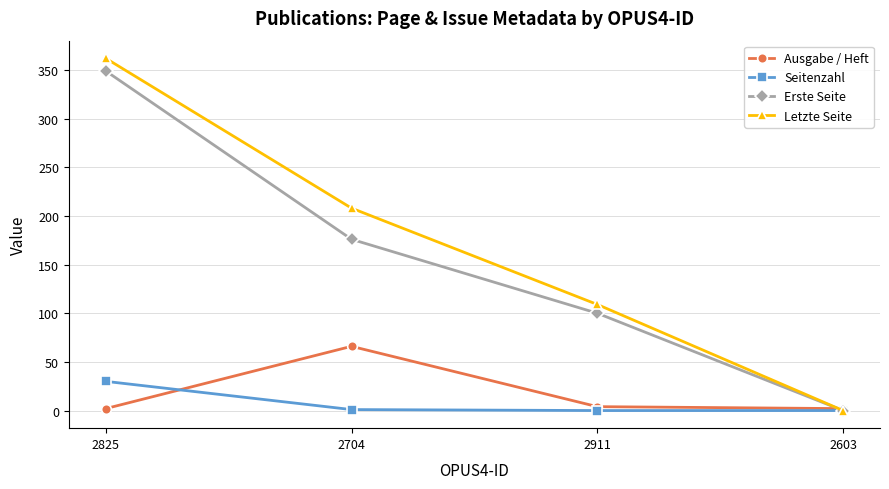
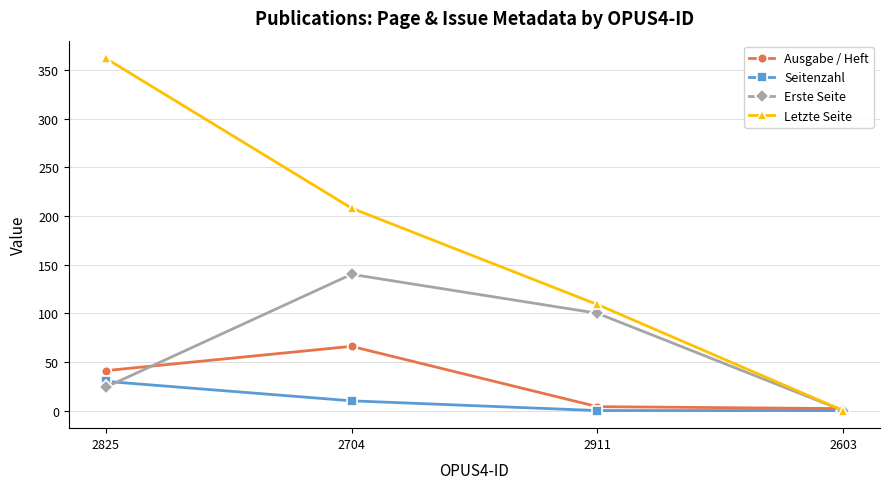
Ausgabe / Heft, 2825: 0 -> 40
Erste Seite, 2825: 350 -> 20
Seitenzahl, 2704: 0 -> 10
Erste Seite, 2704: 180 -> 140
